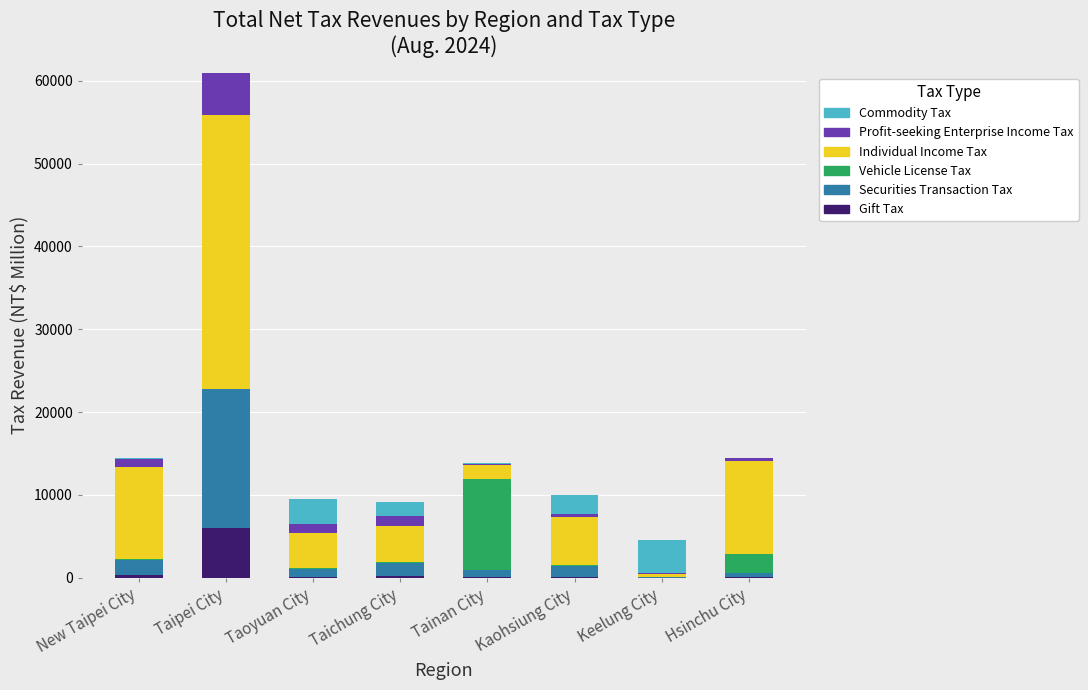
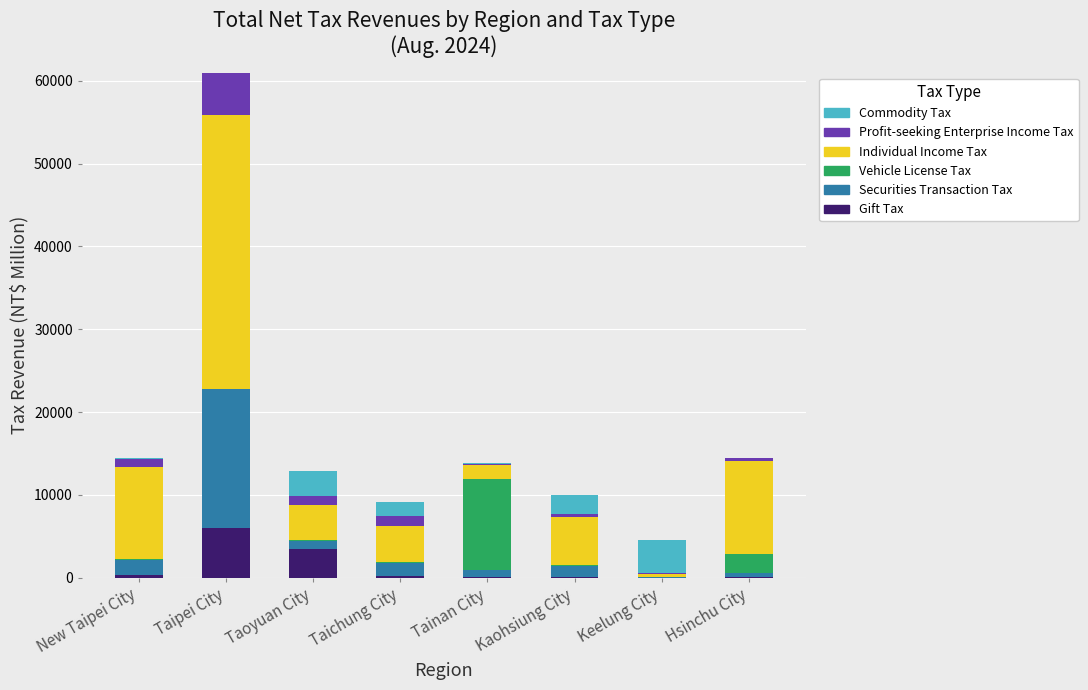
Gift Tax, Taoyuan City: 0 -> 4000
